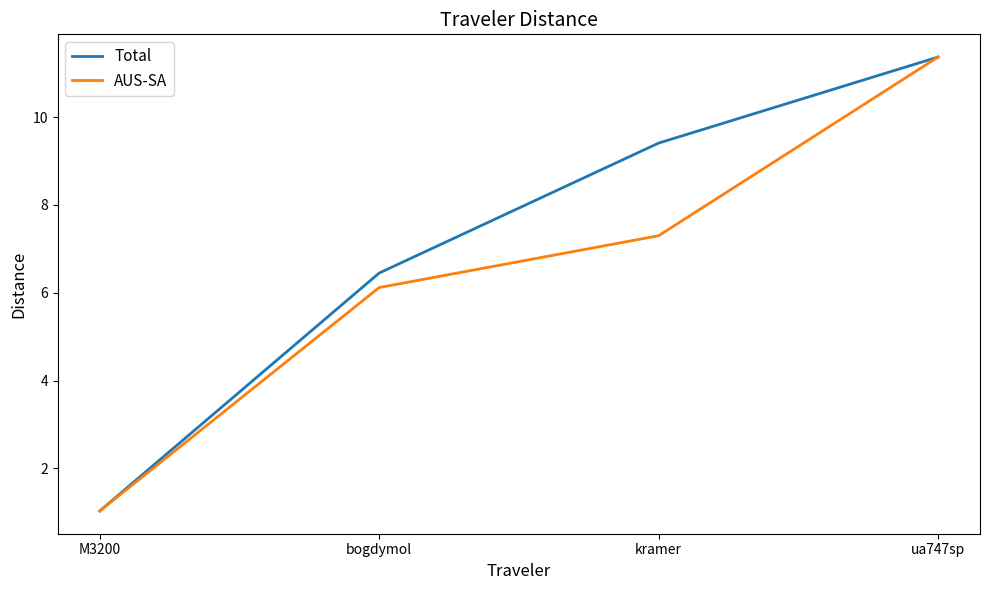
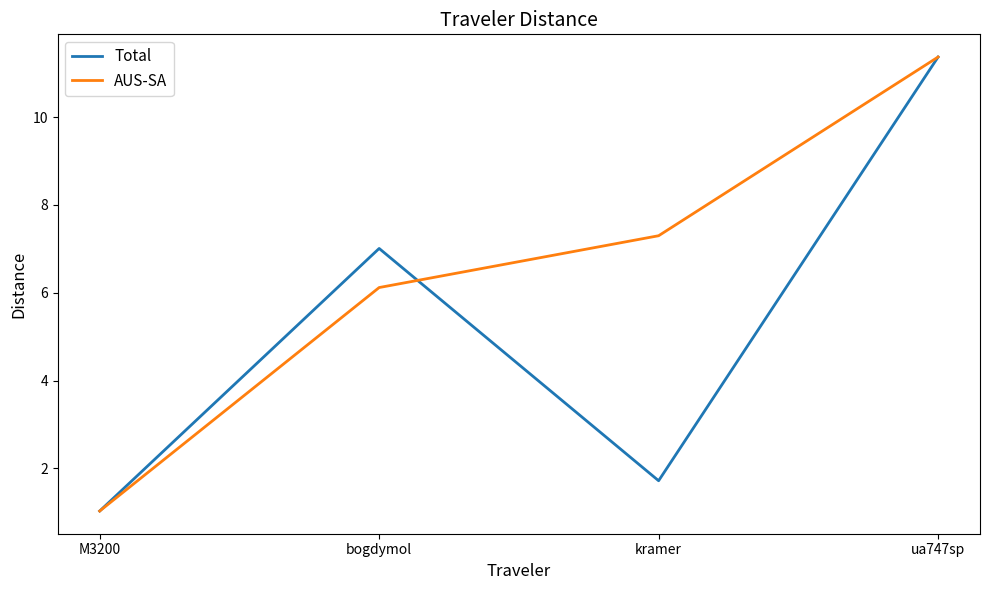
Total, bogdymol: 6.5 -> 7.0
Total, kramer: 9.4 -> 1.7
